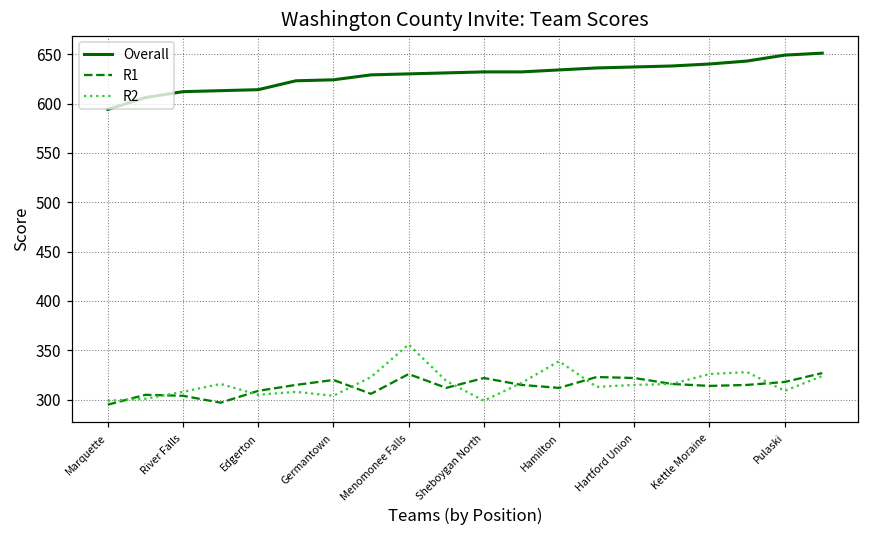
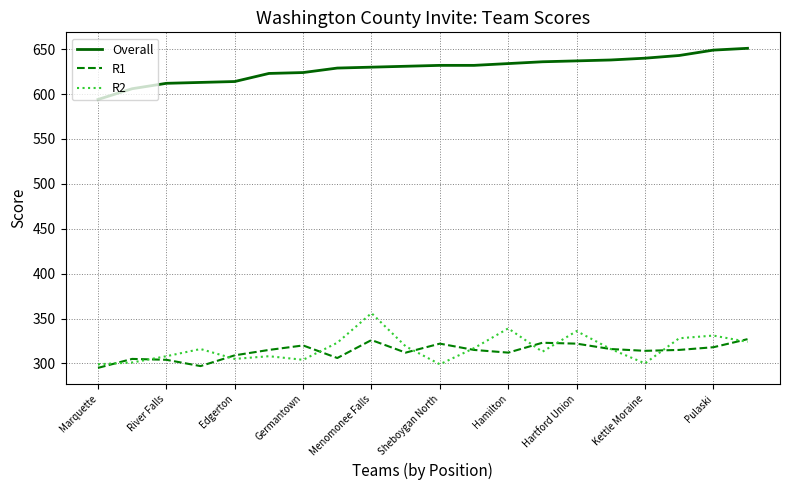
R2, Hartford Union: 320 -> 340
R2, Kettle Moraine: 330 -> 300
R2, Pulaski: 310 -> 330
